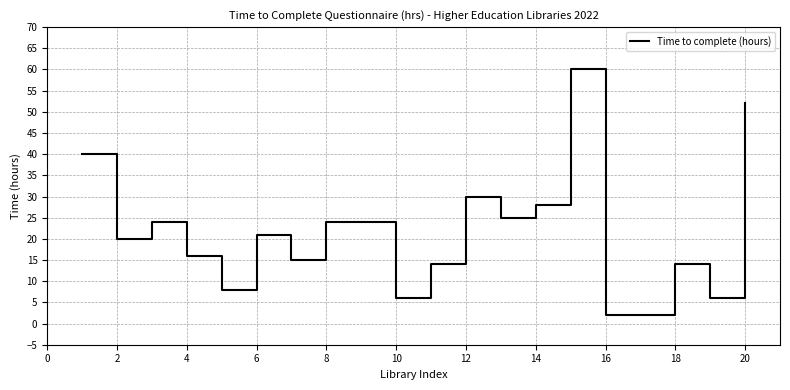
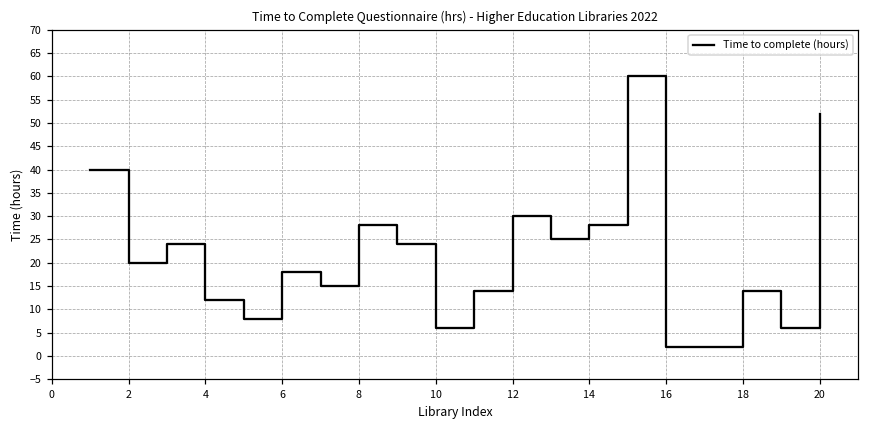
4: 16 -> 12
6: 21 -> 18
8: 24 -> 28
